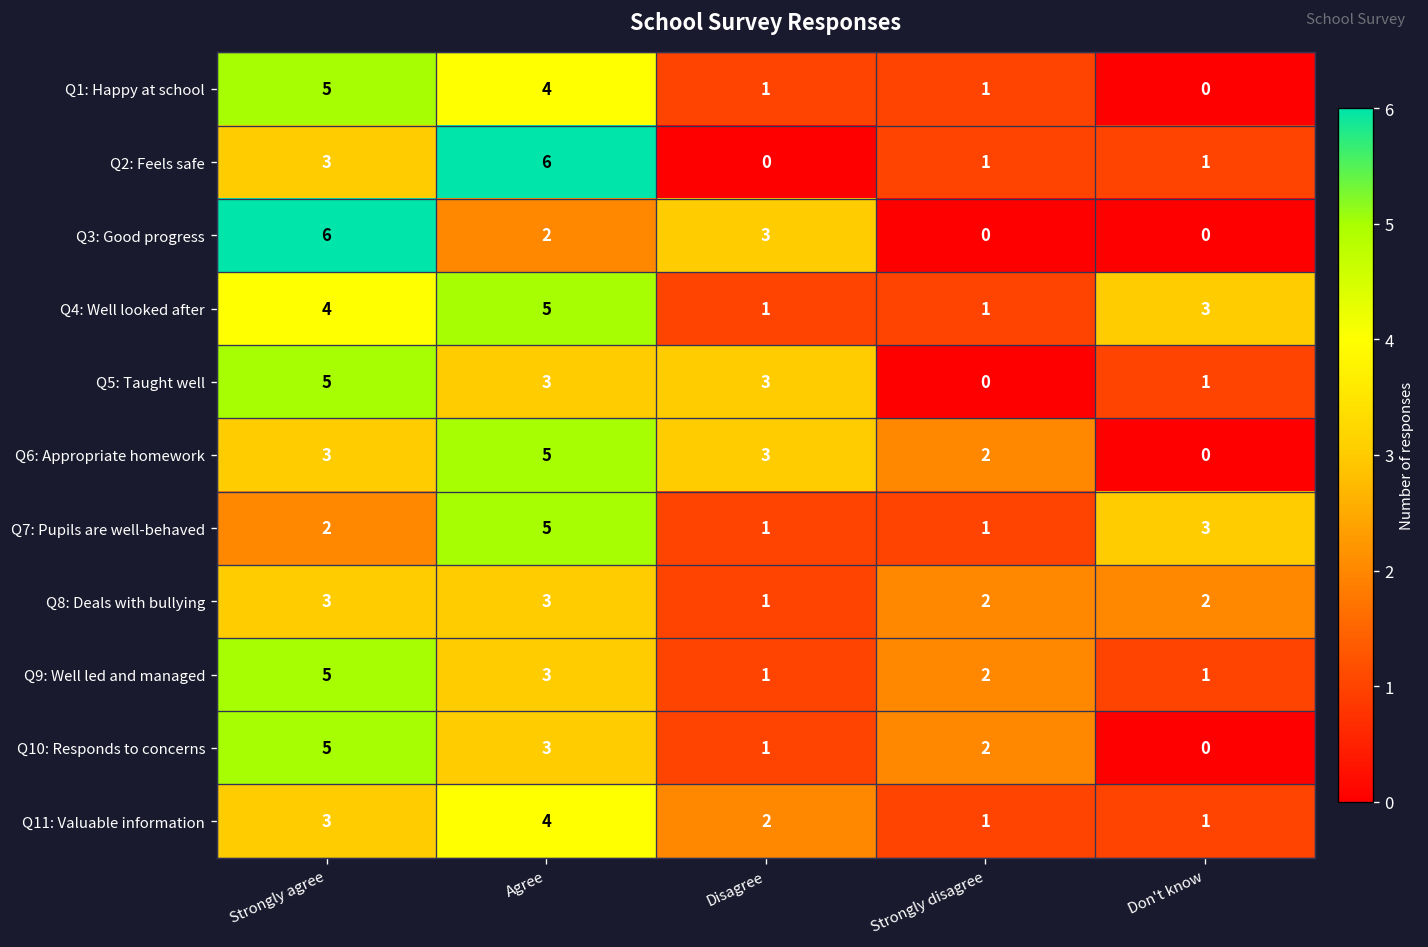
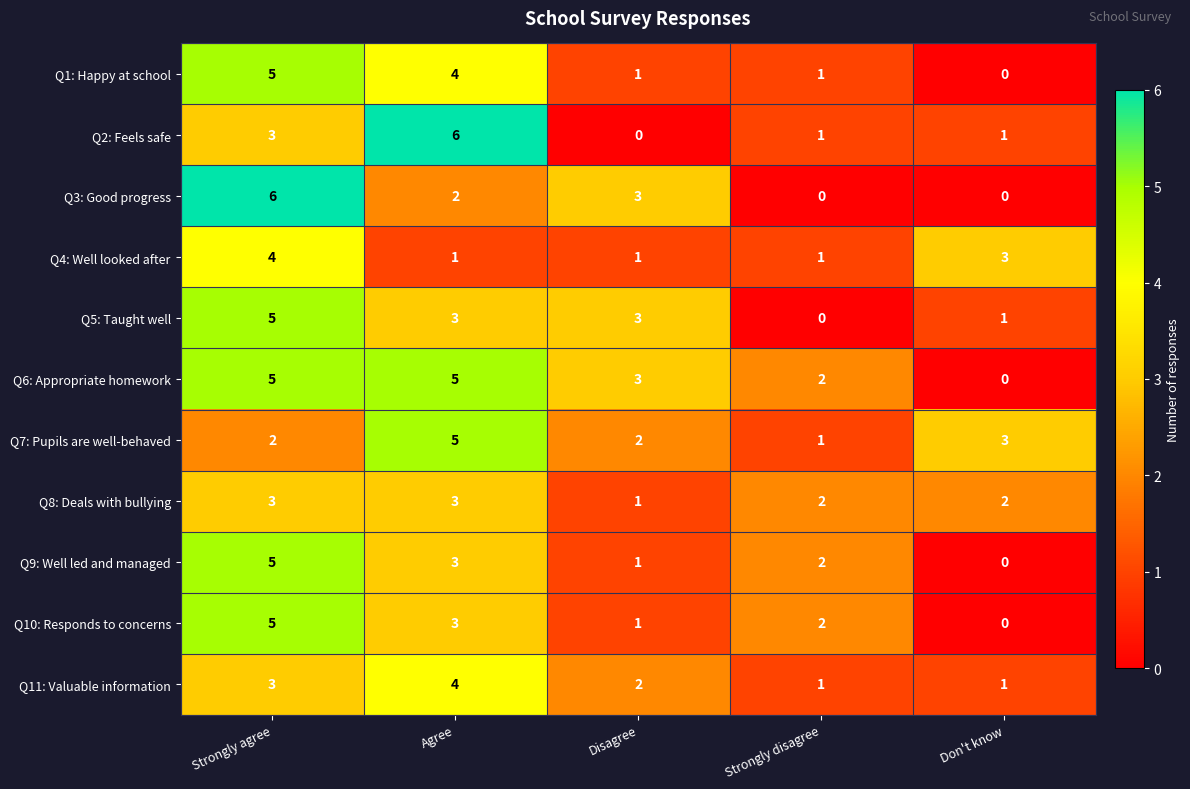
Q4: Well looked after, Agree: 5 -> 1
Q6: Appropriate homework, Strongly agree: 3 -> 5
Q7: Pupils are well-behaved, Disagree: 1 -> 2
Q9: Well led and managed, Don't know: 1 -> 0
